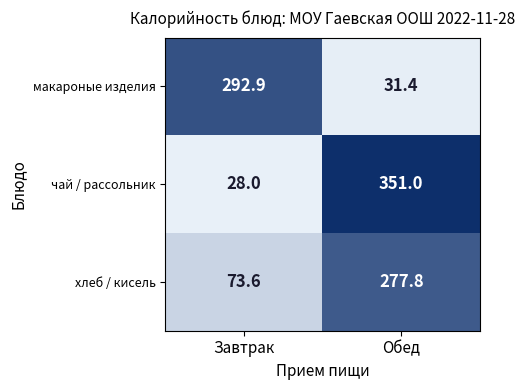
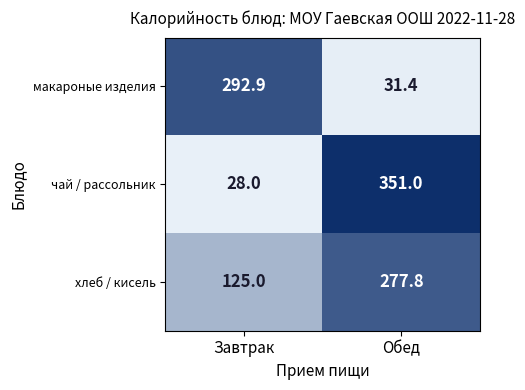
хлеб / кисель, Завтрак: 73.6 -> 125.0
